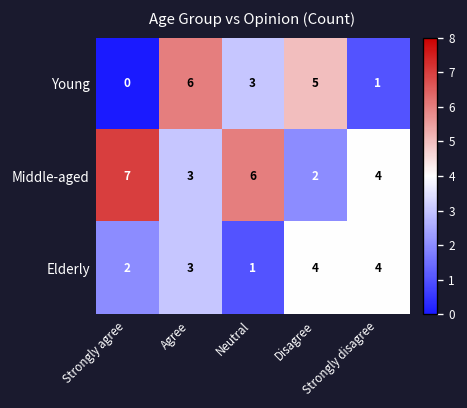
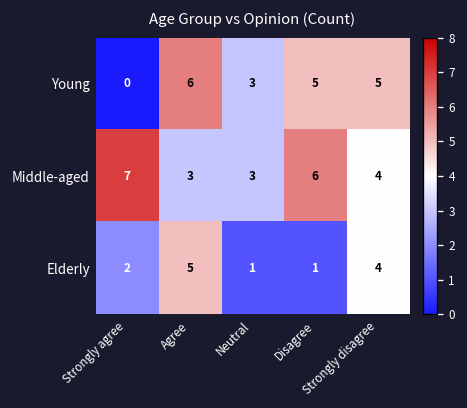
Young, Strongly disagree: 1 -> 5
Middle-aged, Neutral: 6 -> 3
Middle-aged, Disagree: 2 -> 6
Elderly, Agree: 3 -> 5
Elderly, Disagree: 4 -> 1
